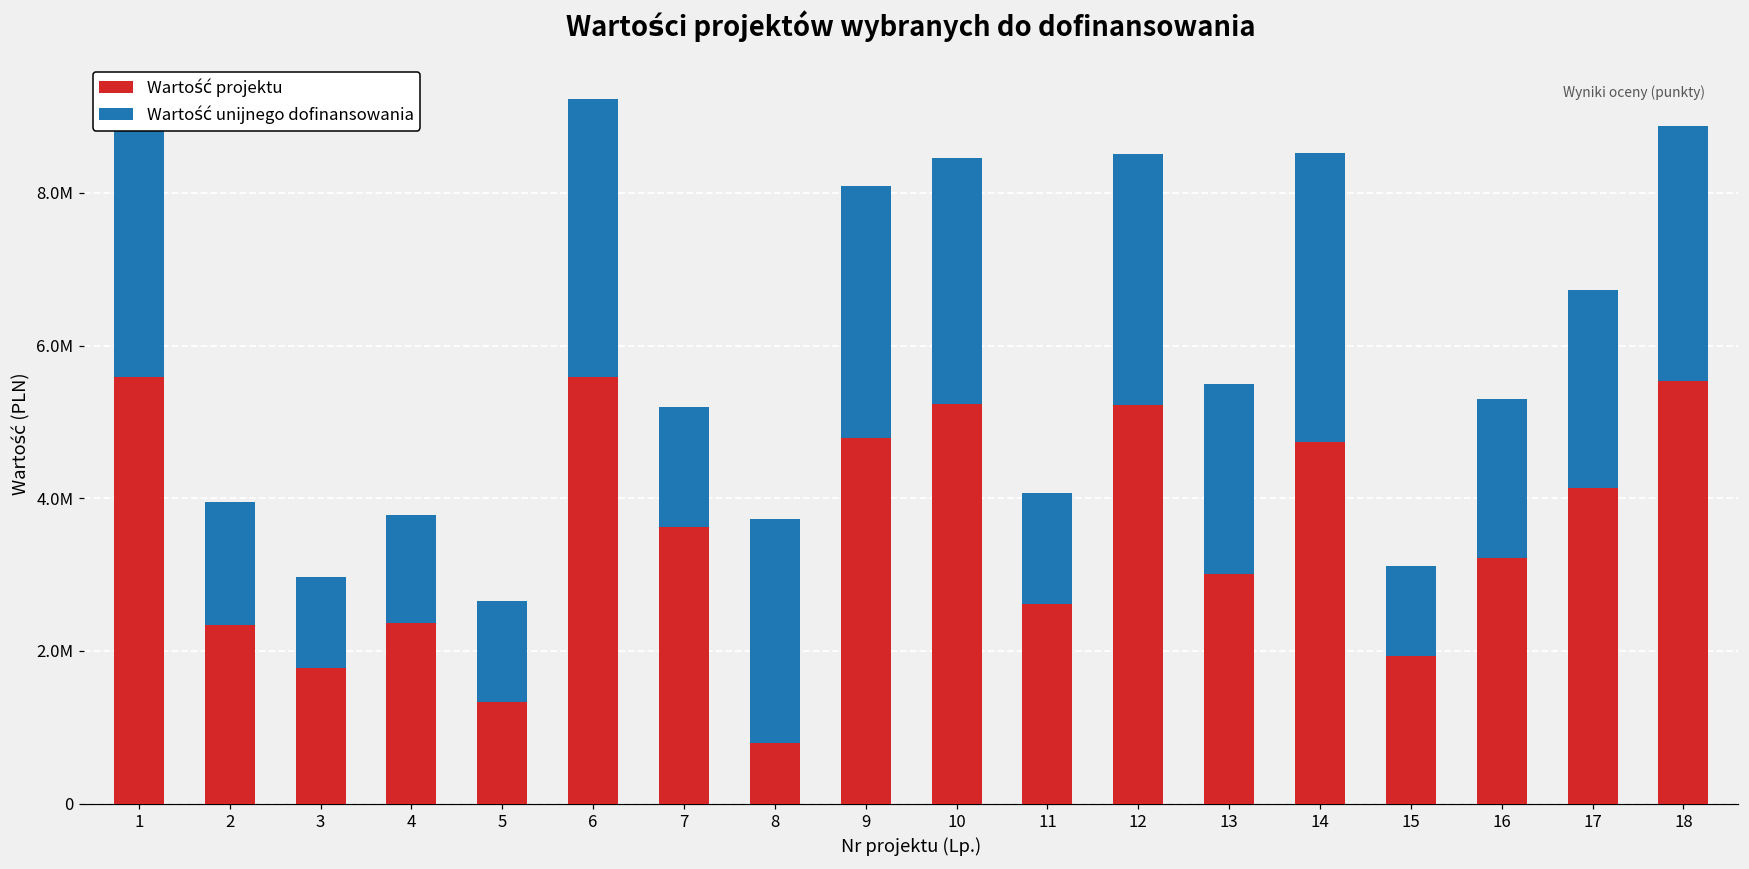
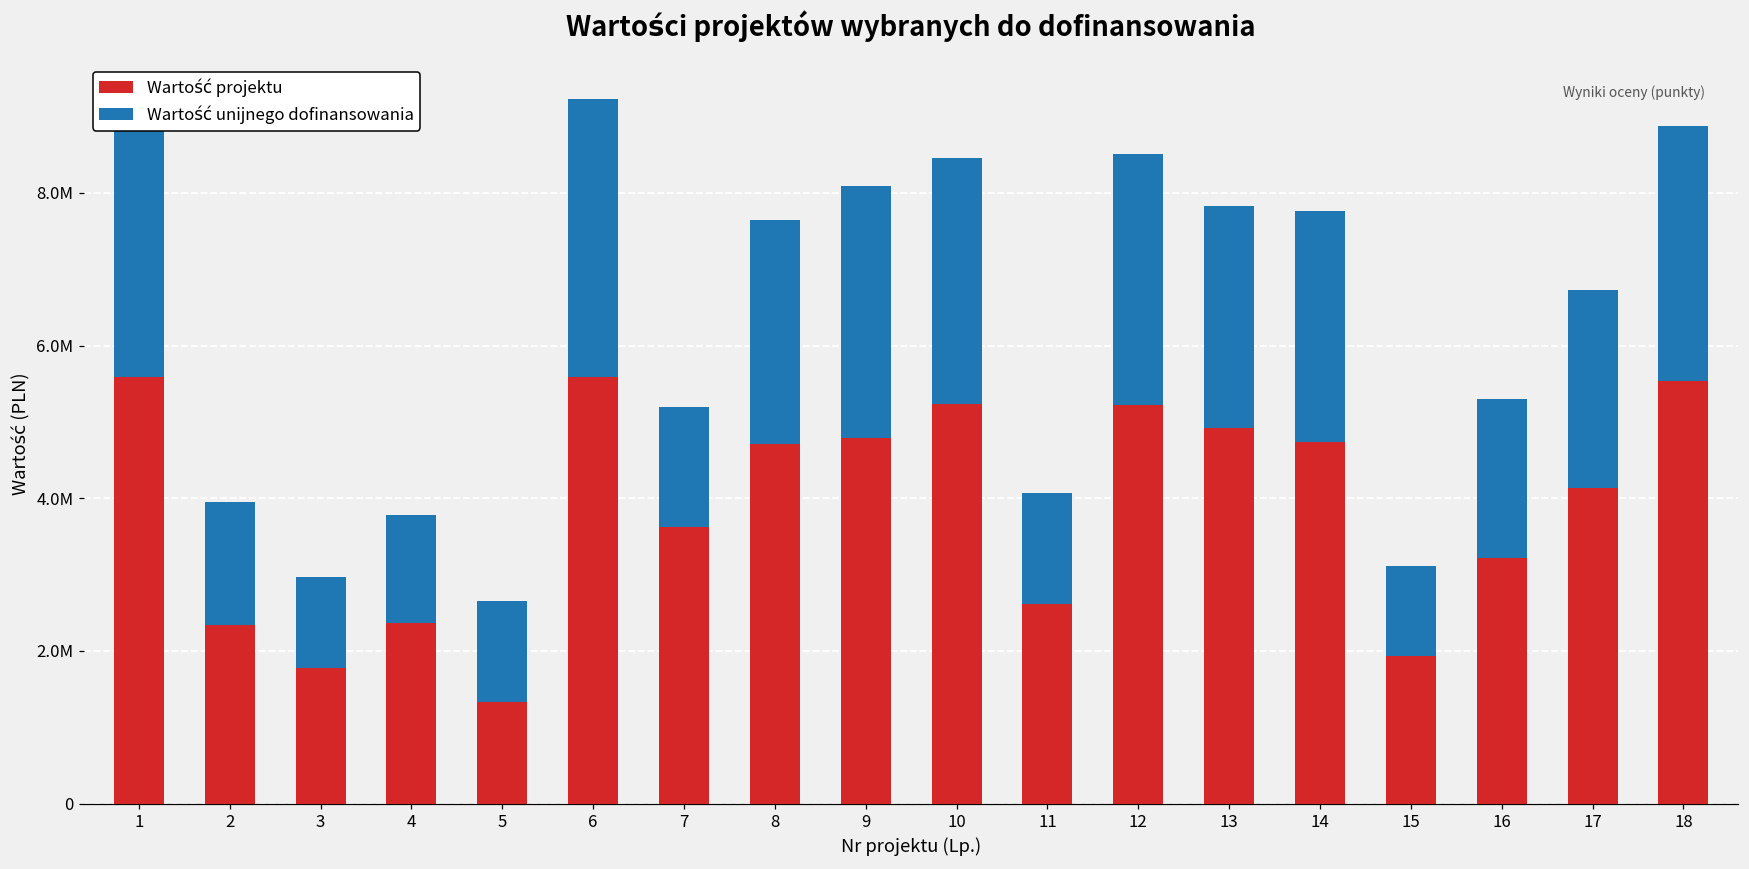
Wartość projektu, 8: 800000 -> 4700000
Wartość projektu, 13: 3000000 -> 4900000
Wartość unijnego dofinansowania, 13: 2500000 -> 2900000
Wartość unijnego dofinansowania, 14: 3800000 -> 3000000
